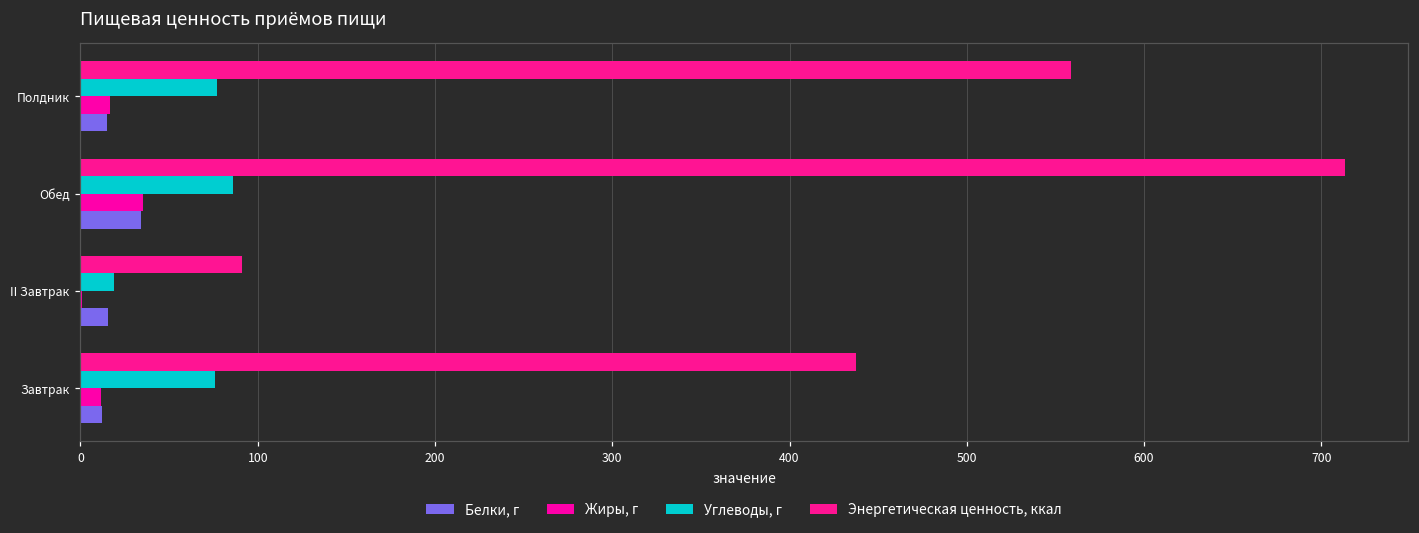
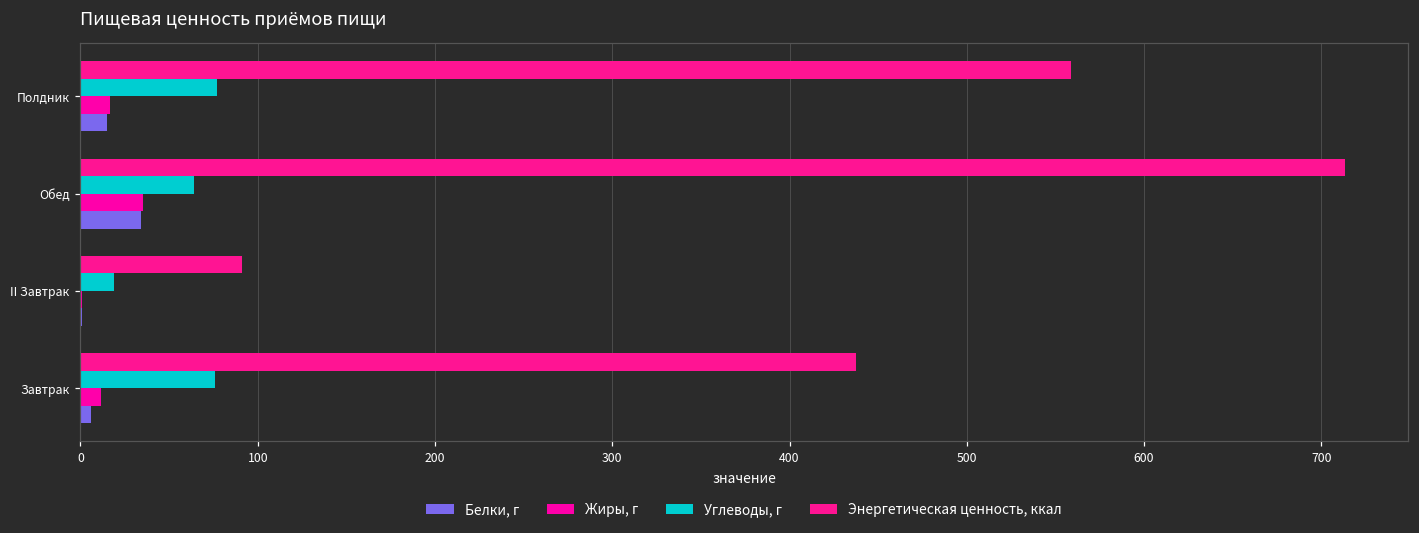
Углеводы, г, Обед: 86 -> 64
Белки, г, II Завтрак: 15 -> 1
Белки, г, Завтрак: 12 -> 6
